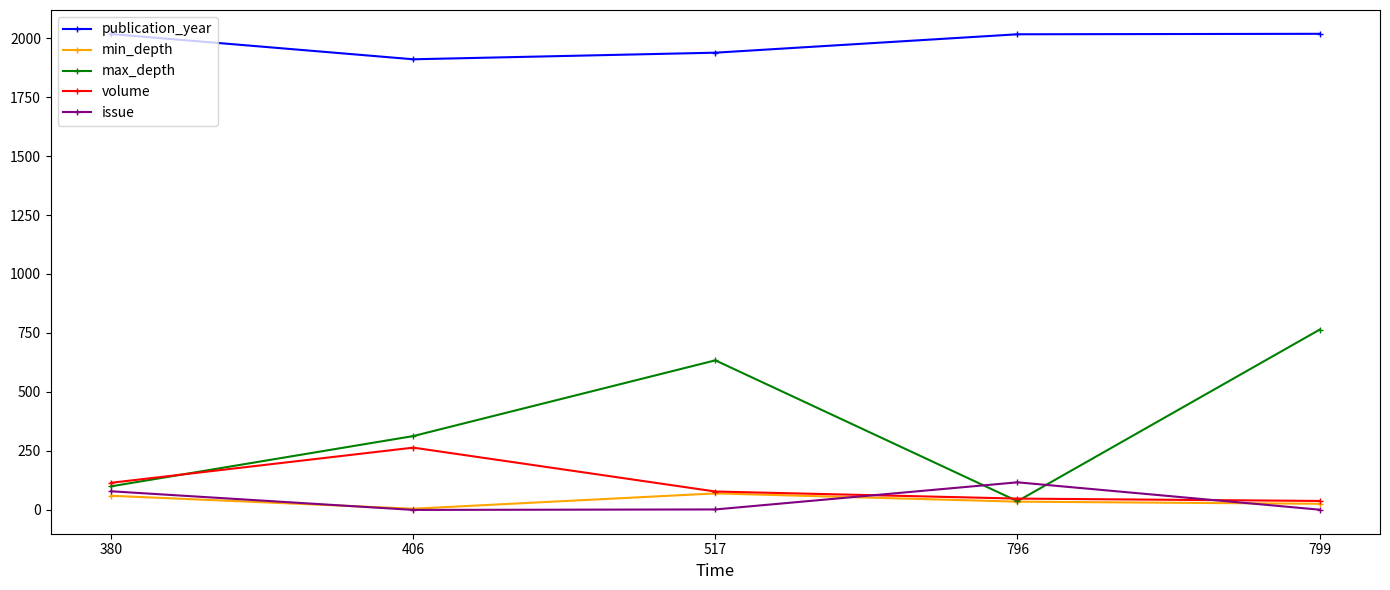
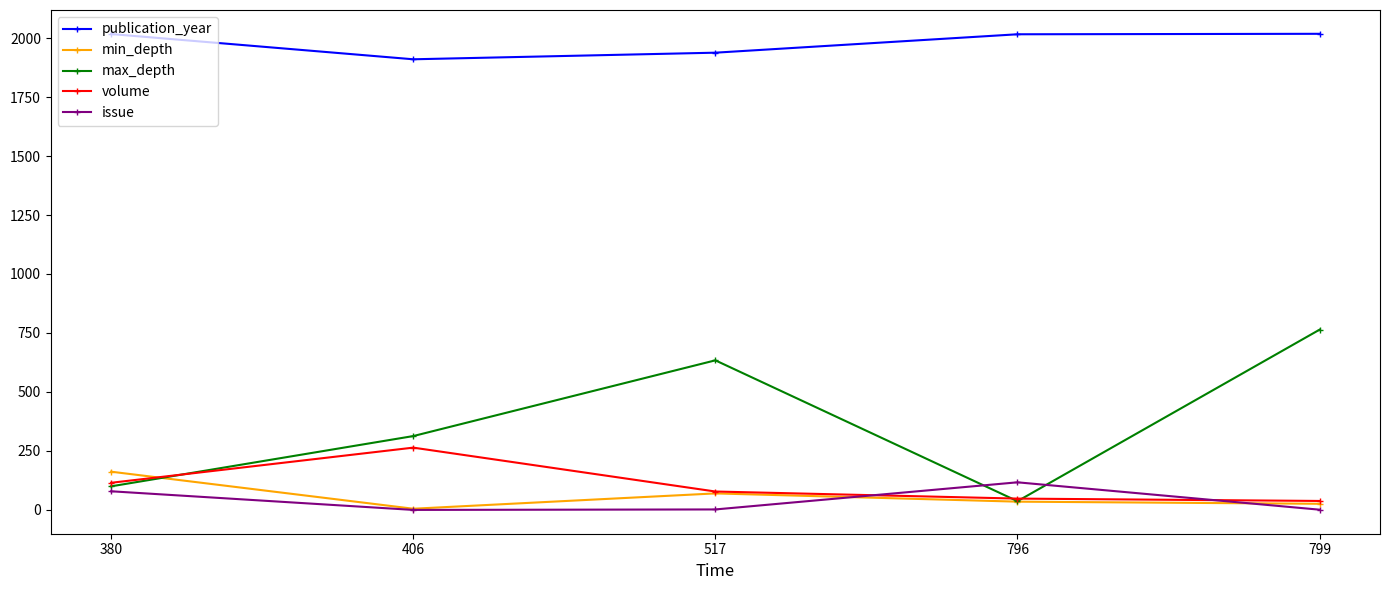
min_depth, 380: 60 -> 160
